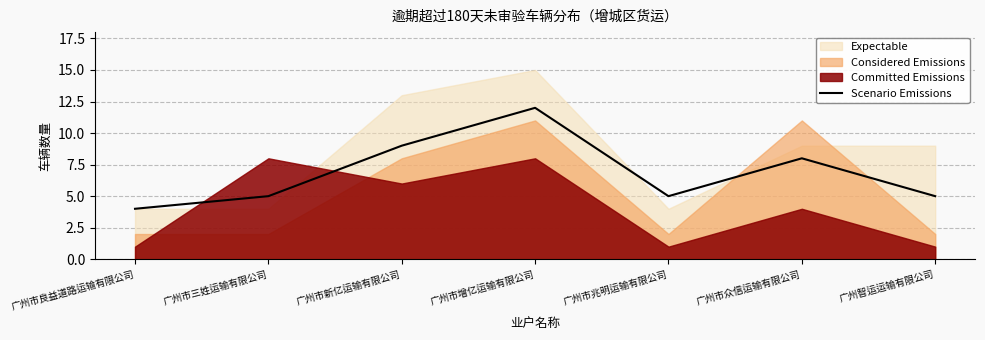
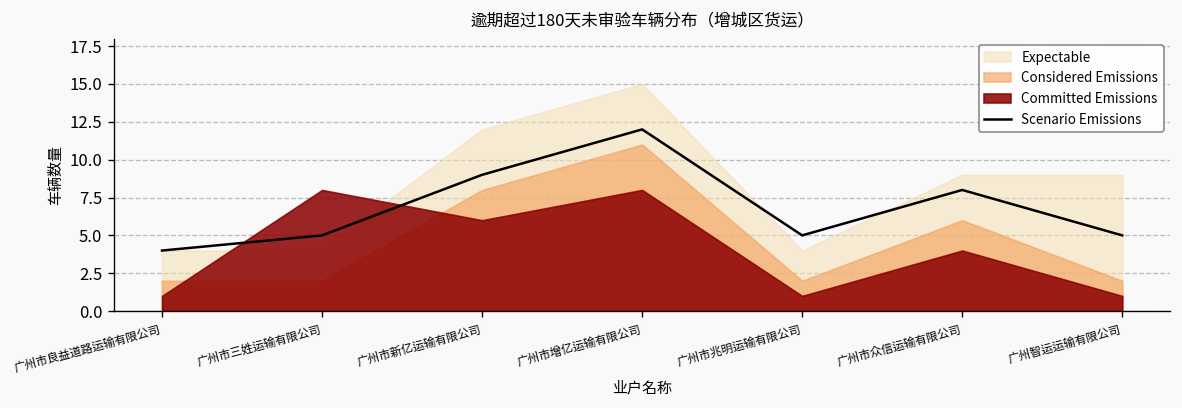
Expectable, 广州市新亿运输有限公司: 13 -> 12
Considered Emissions, 广州市众信运输有限公司: 11 -> 6
